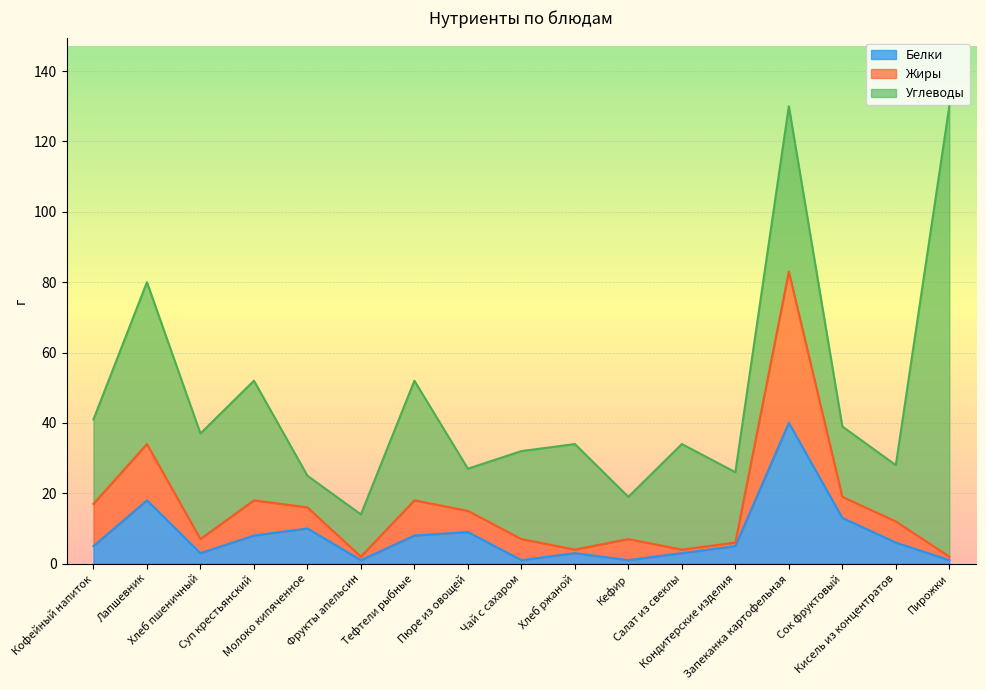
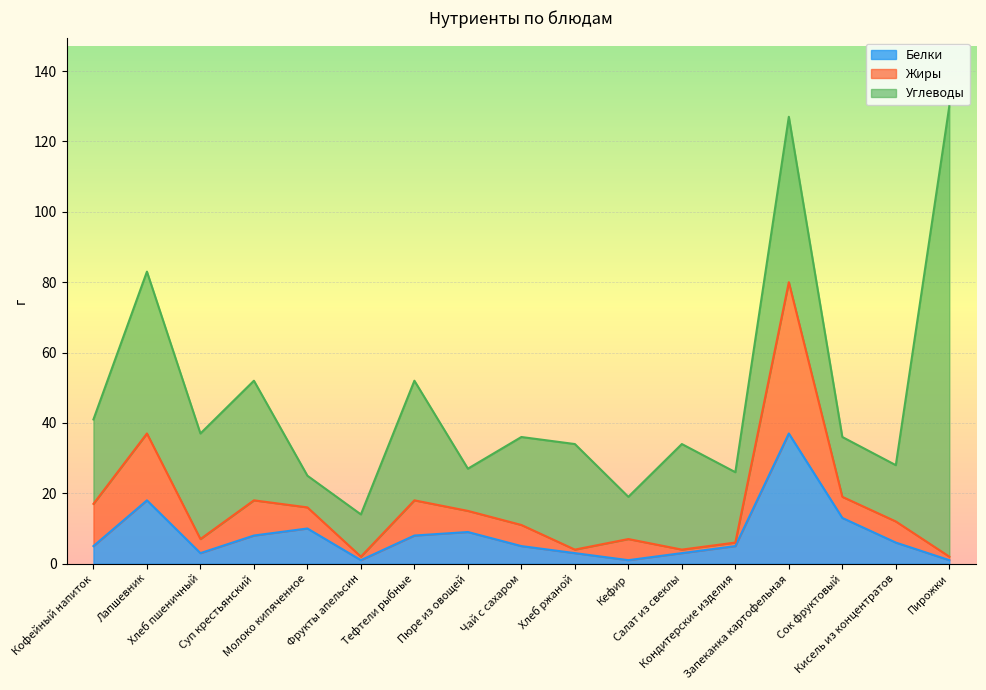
Жиры, Лапшевник: 16 -> 19
Белки, Чай с сахаром: 1 -> 5
Белки, Запеканка картофельная: 40 -> 37
Углеводы, Сок фруктовый: 20 -> 17
